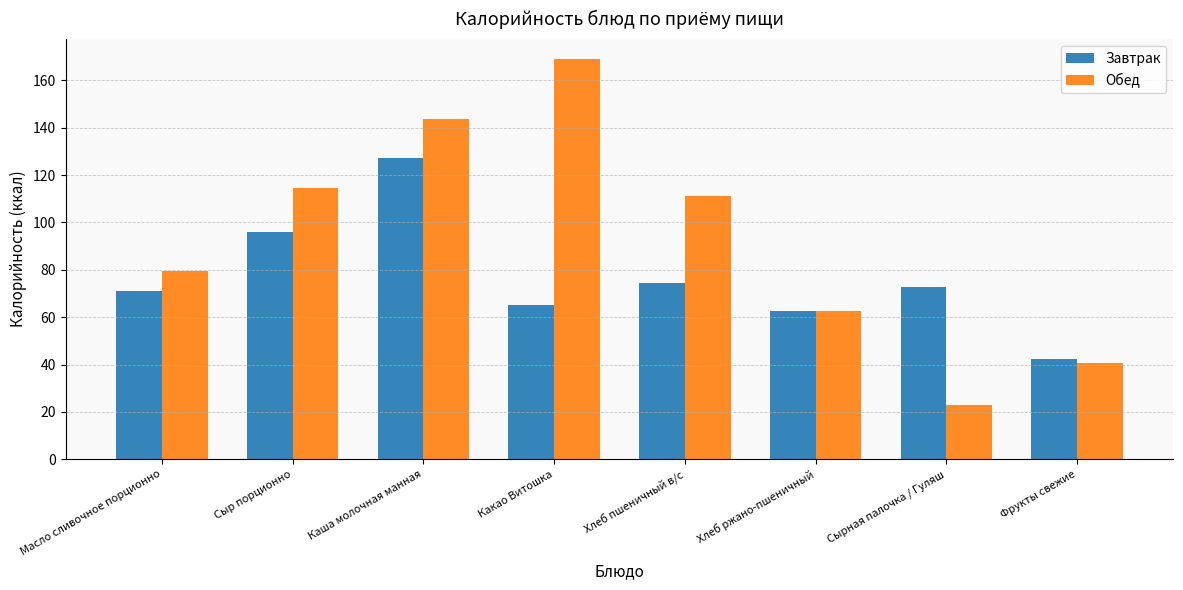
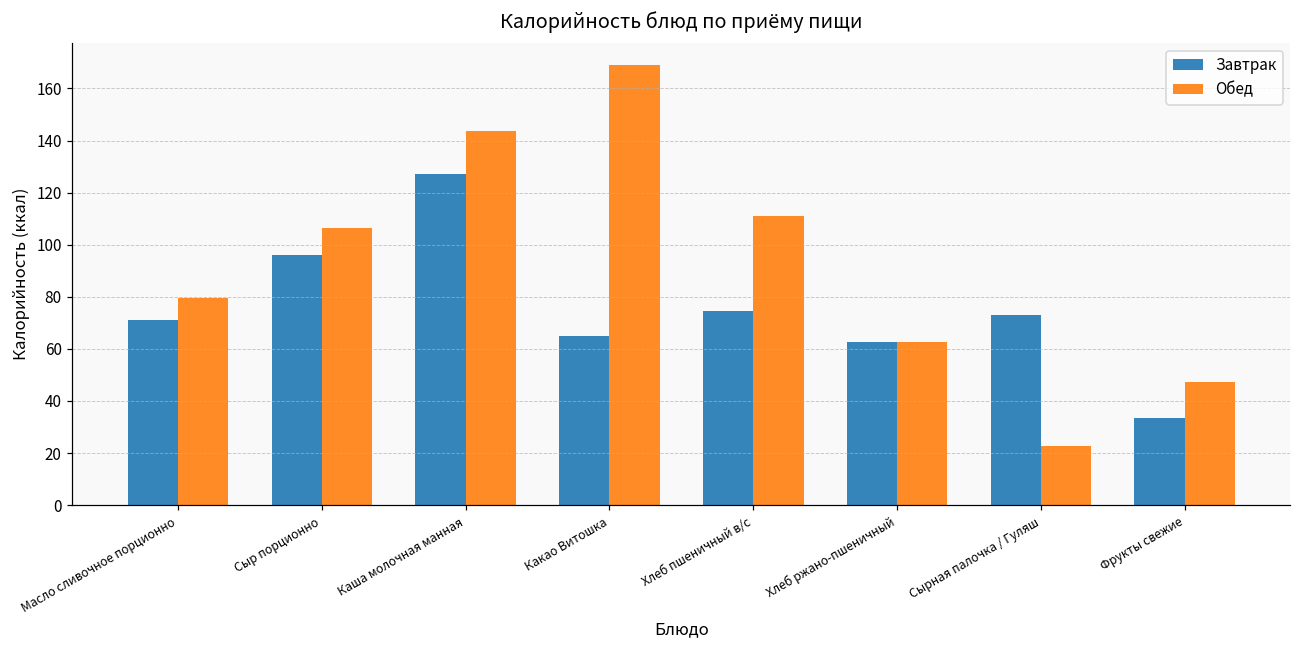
Обед, Сыр порционно: 115 -> 106
Завтрак, Фрукты свежие: 43 -> 34
Обед, Фрукты свежие: 41 -> 47
